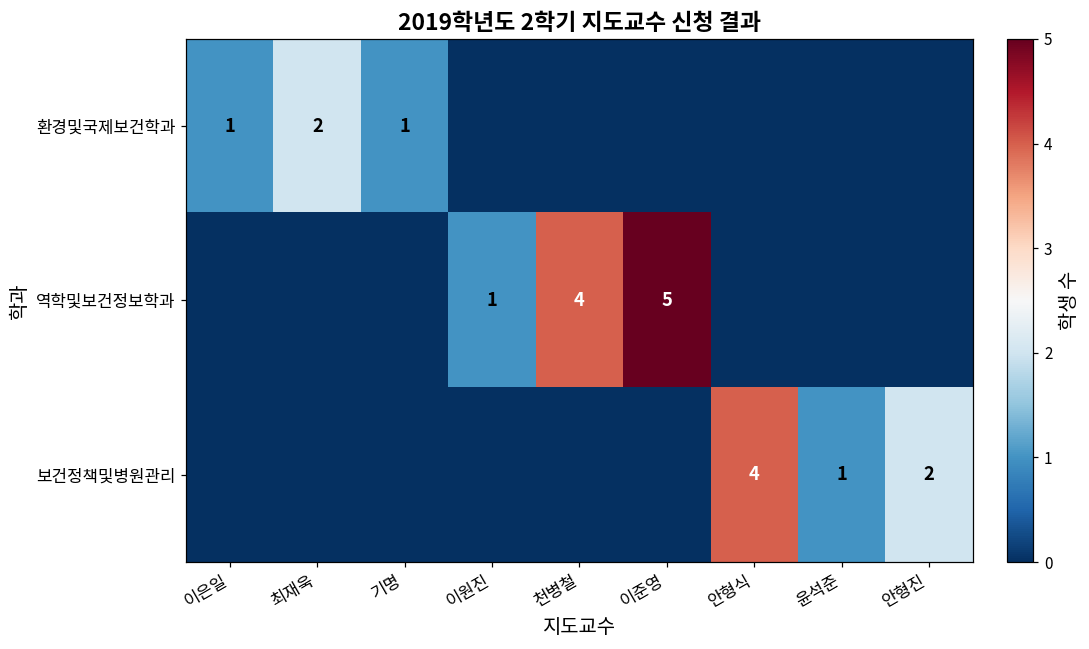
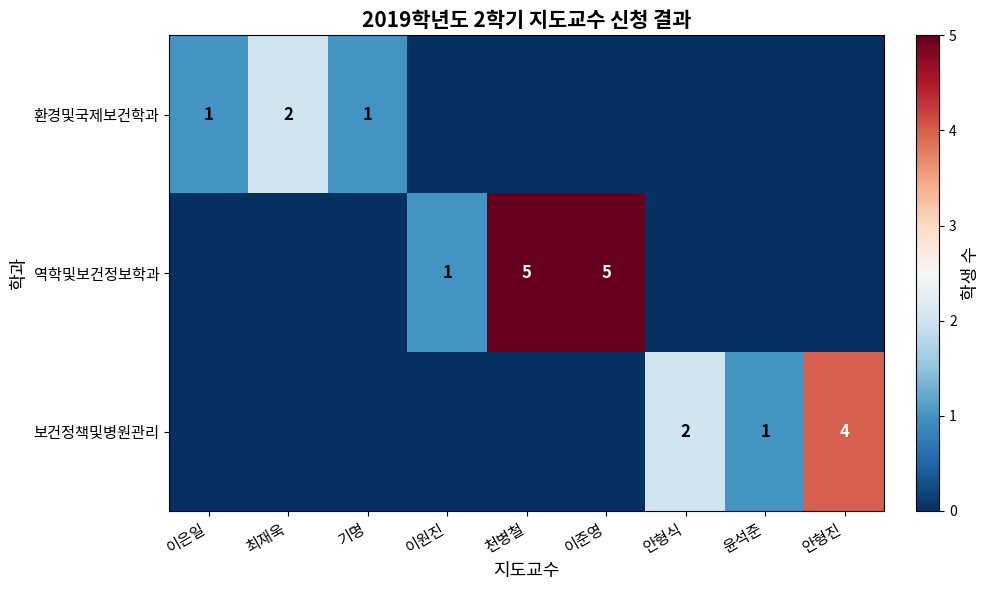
역학및보건정보학과, 천병철: 4 -> 5
보건정책및병원관리, 안형식: 4 -> 2
보건정책및병원관리, 안형진: 2 -> 4
